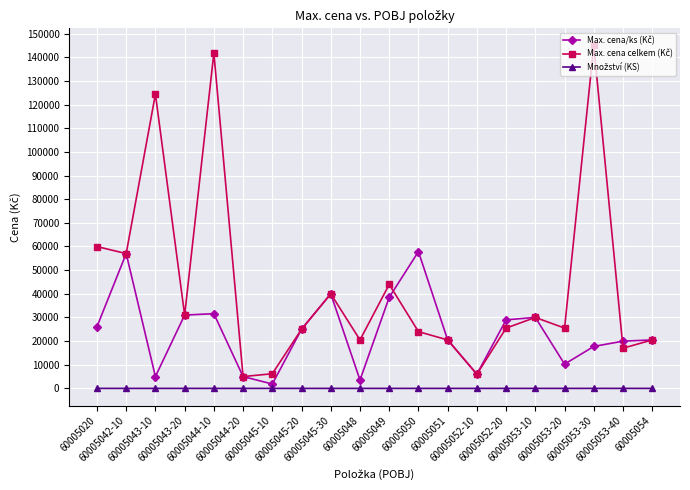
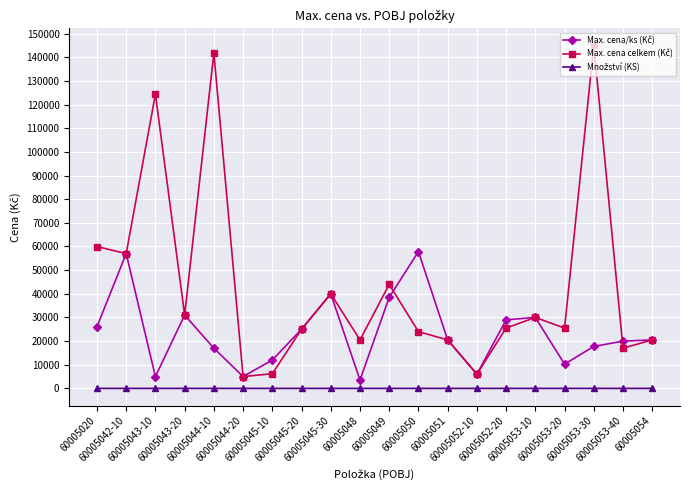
Max. cena/ks (Kč), 60005044-10: 32000 -> 17000
Max. cena/ks (Kč), 60005045-10: 2000 -> 12000
